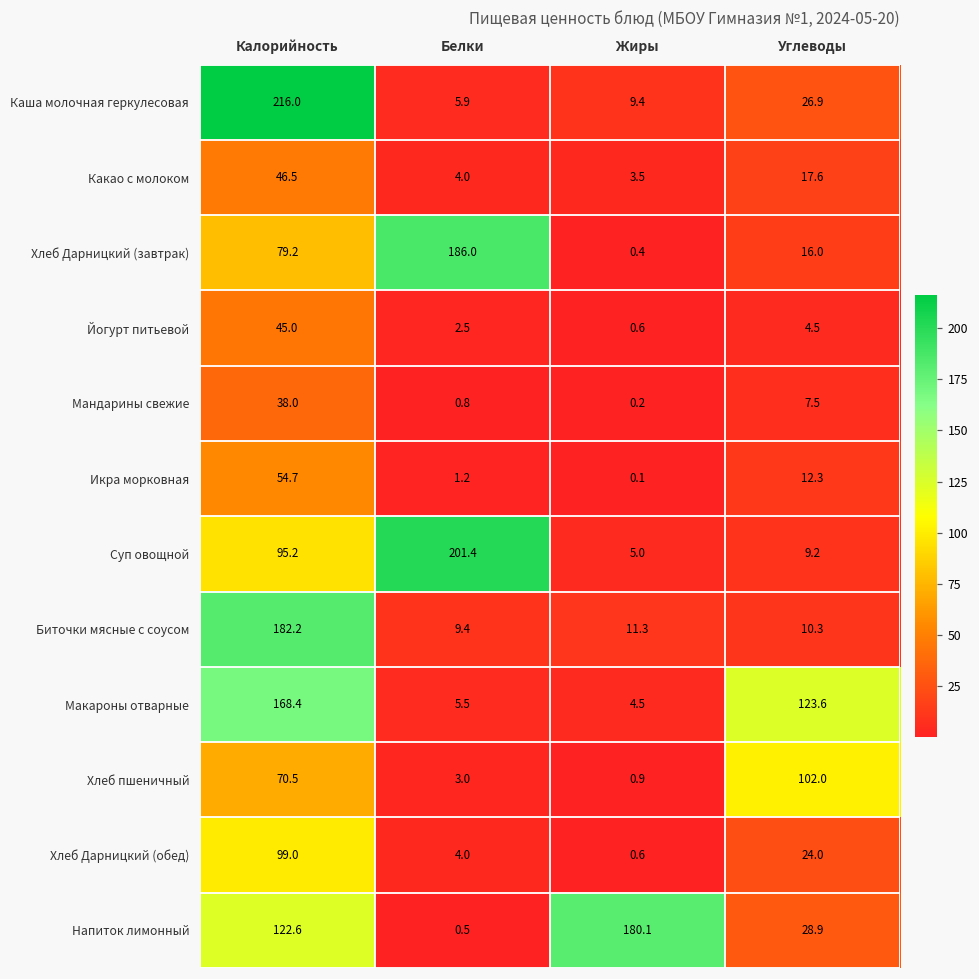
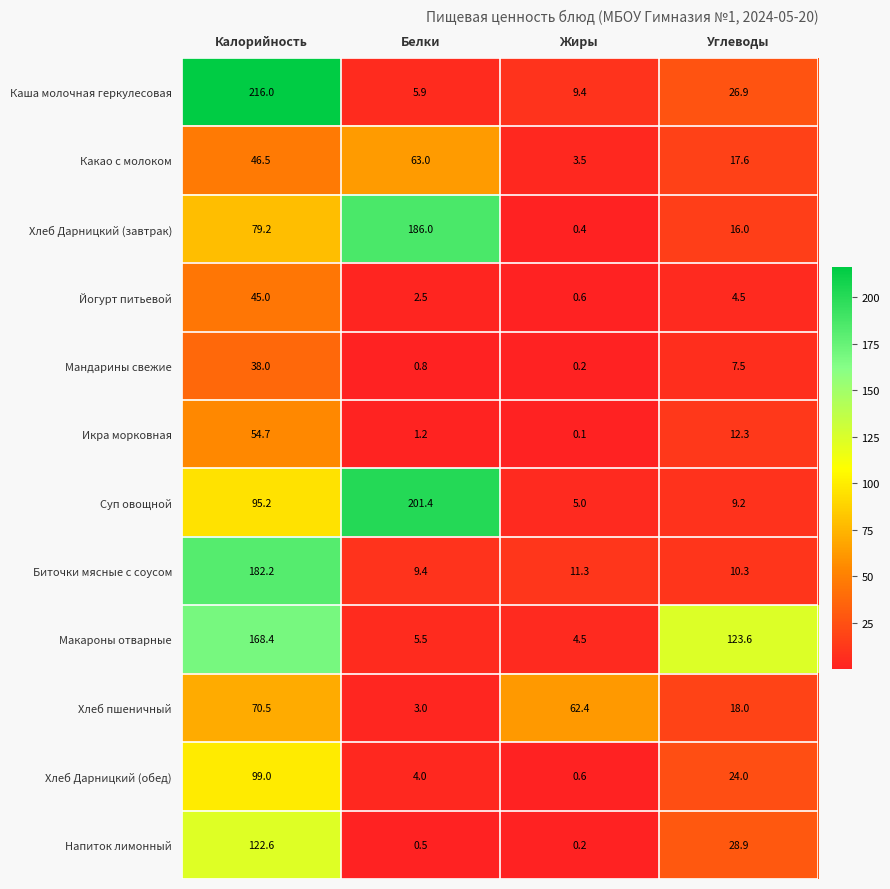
Какао с молоком, Белки: 4.0 -> 63.0
Хлеб пшеничный, Жиры: 0.9 -> 62.4
Хлеб пшеничный, Углеводы: 102.0 -> 18.0
Напиток лимонный, Жиры: 180.1 -> 0.2
